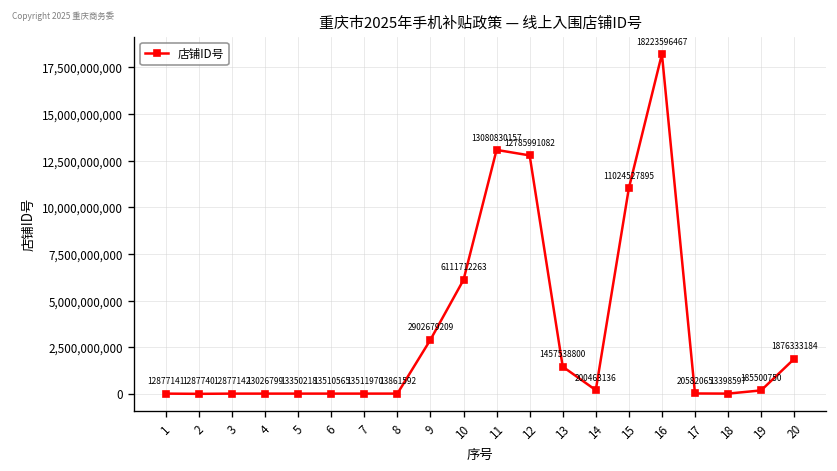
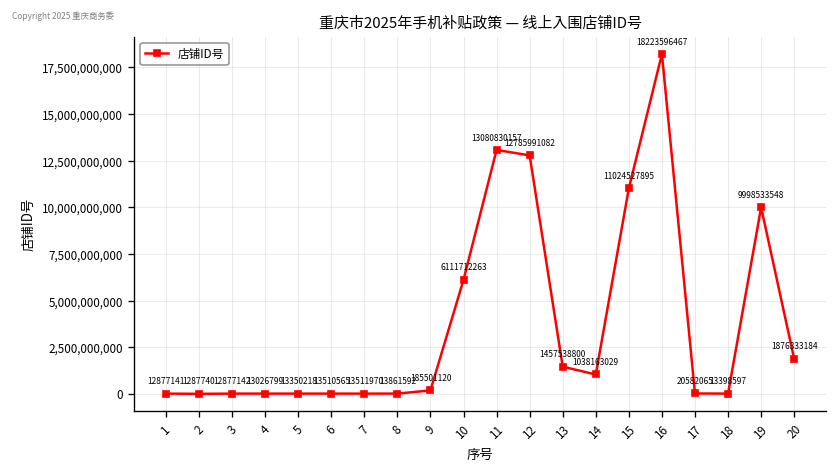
9: 2902679209 -> 185501120
14: 200463136 -> 1038163029
19: 185500750 -> 9998533548
